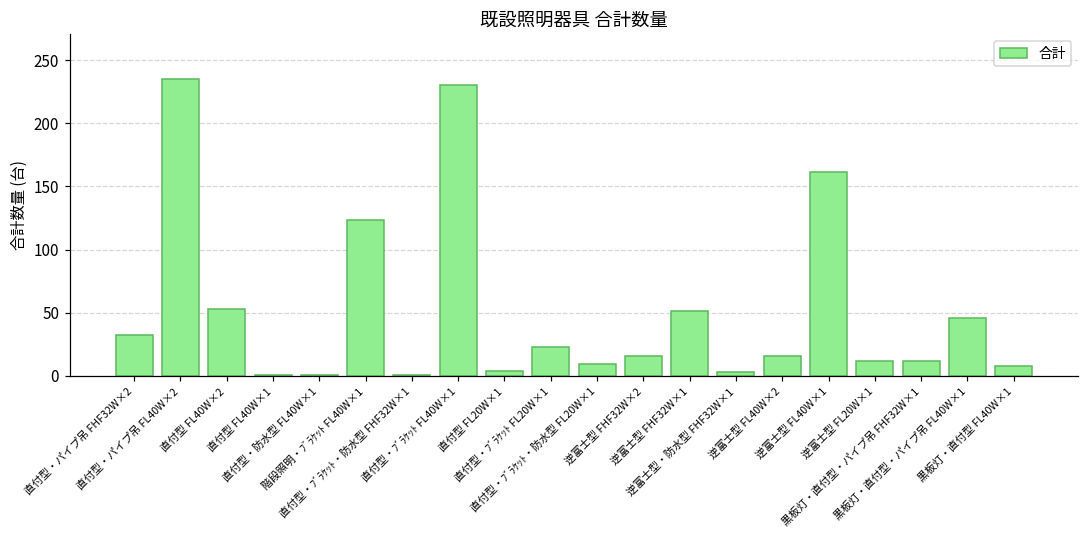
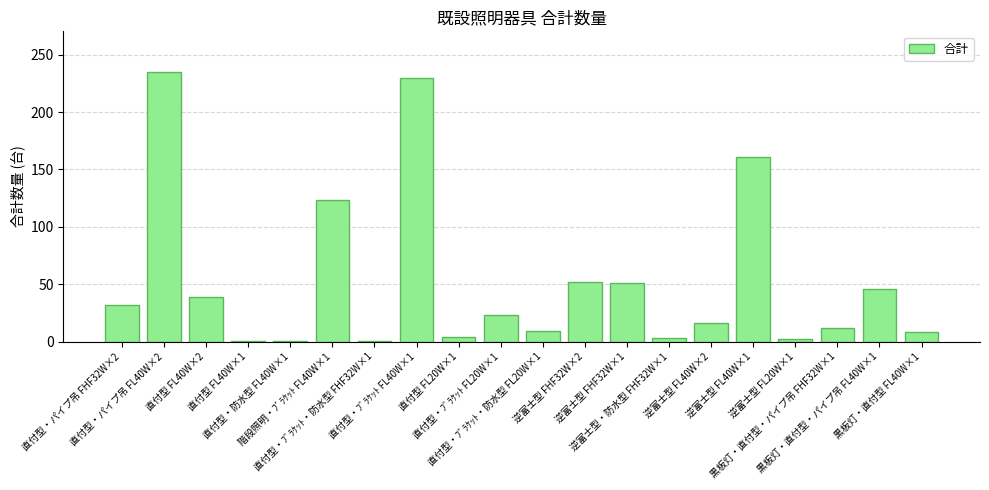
直付型 FL40W×2: 53 -> 39
逆富士型 FHF32W×2: 16 -> 52
逆富士型 FL20W×1: 12 -> 2
